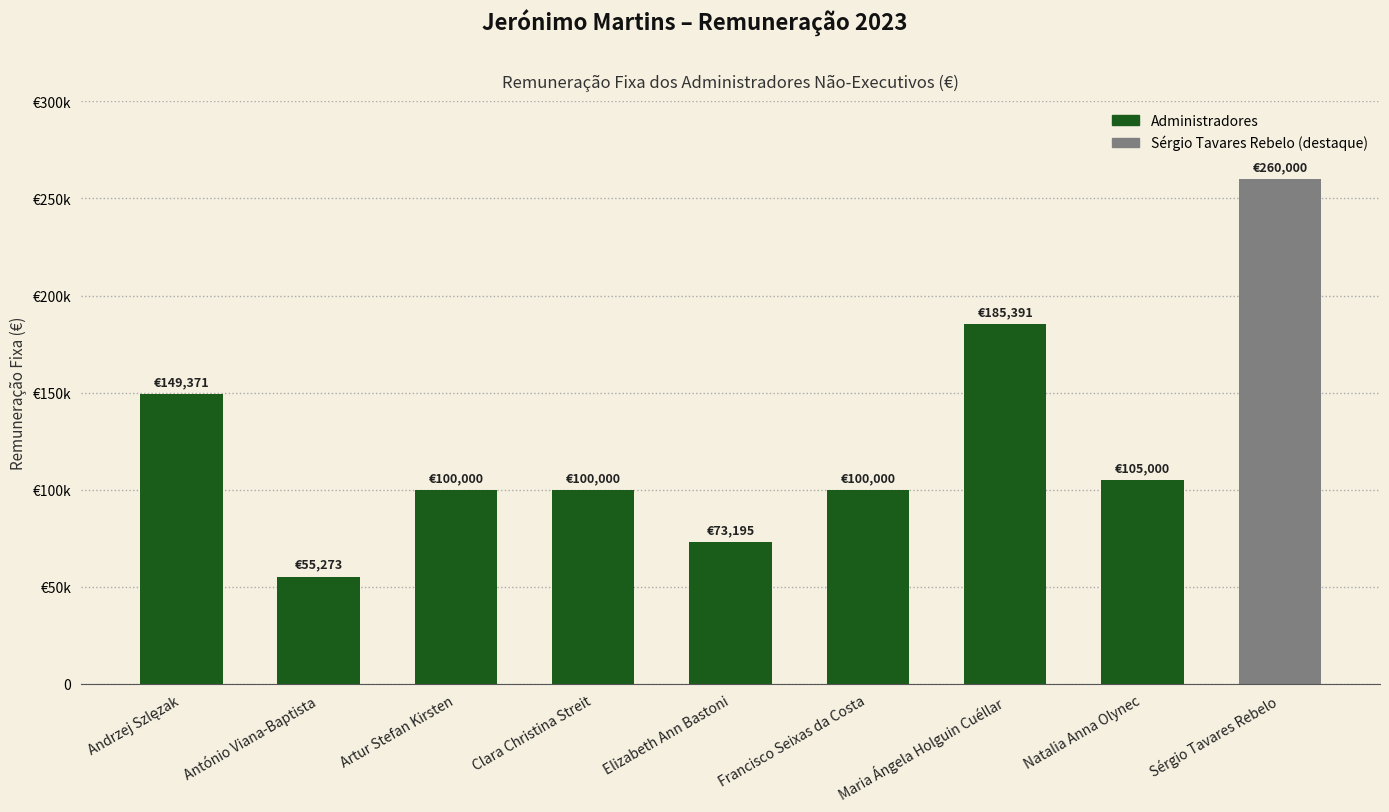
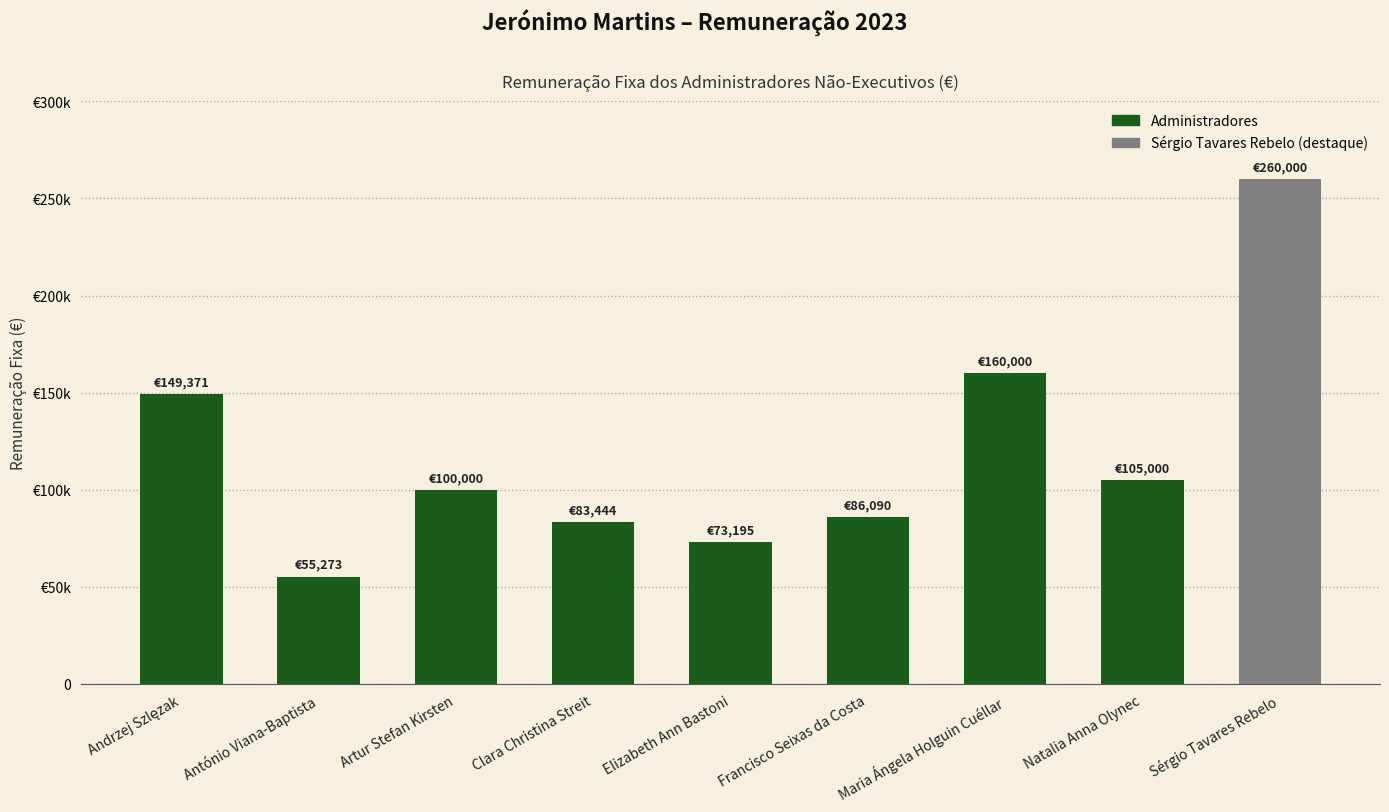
Clara Christina Streit: €100,000 -> €83,444
Francisco Seixas da Costa: €100,000 -> €86,090
Maria Ángela Holguin Cuéllar: €185,391 -> €160,000
